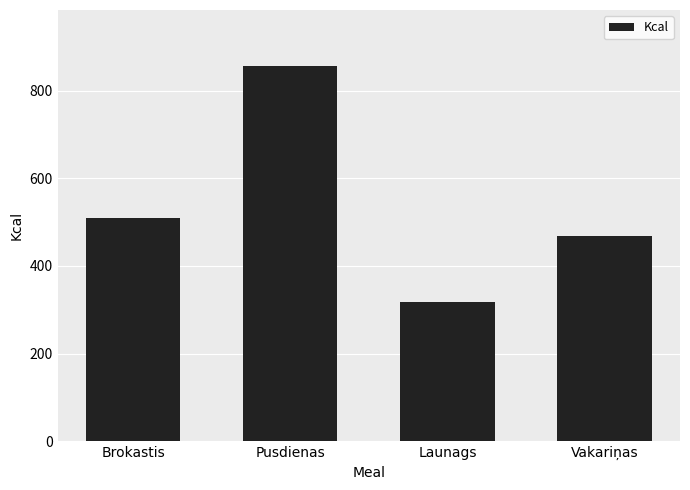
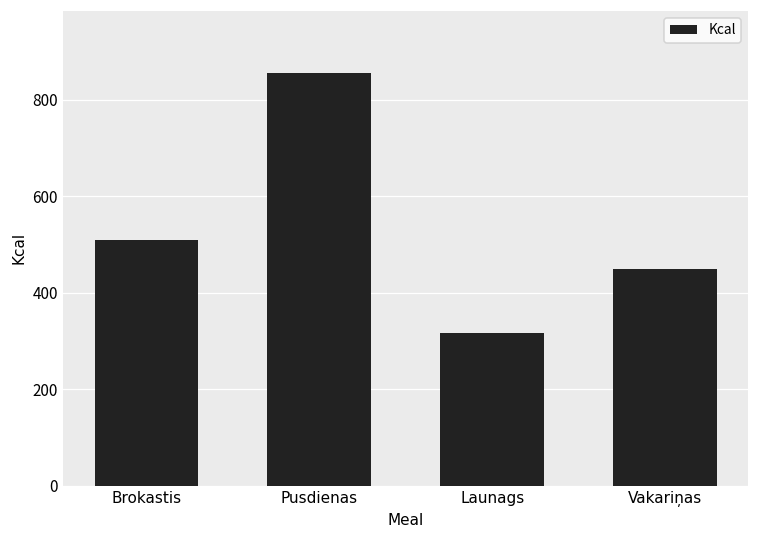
Vakariņas: 470 -> 450
